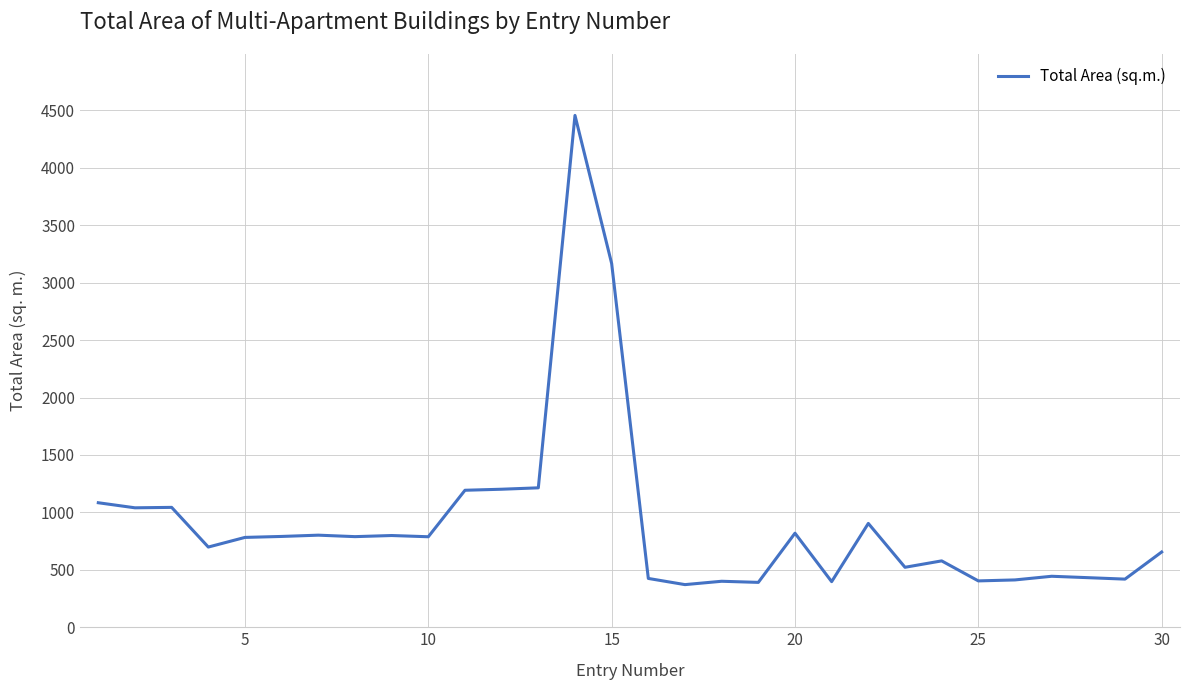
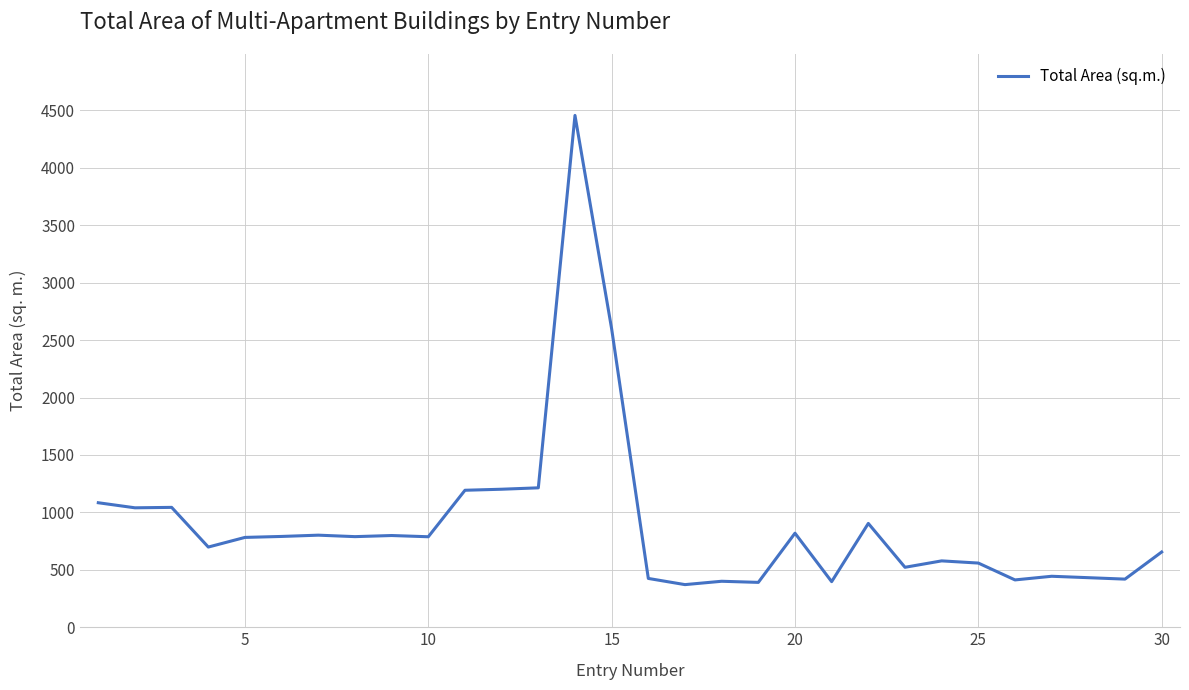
15: 3170 -> 2600
25: 400 -> 560
